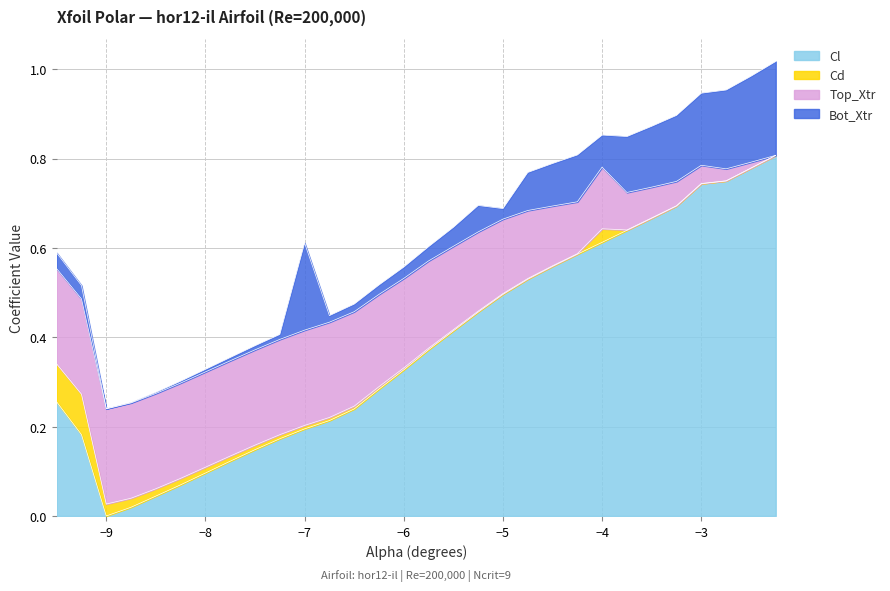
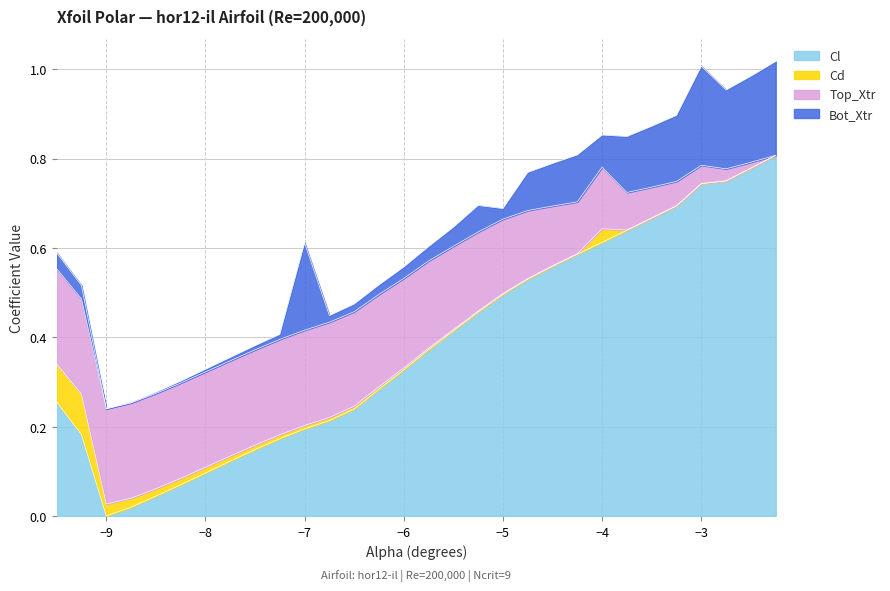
Bot_Xtr, −3: 0.16 -> 0.22
